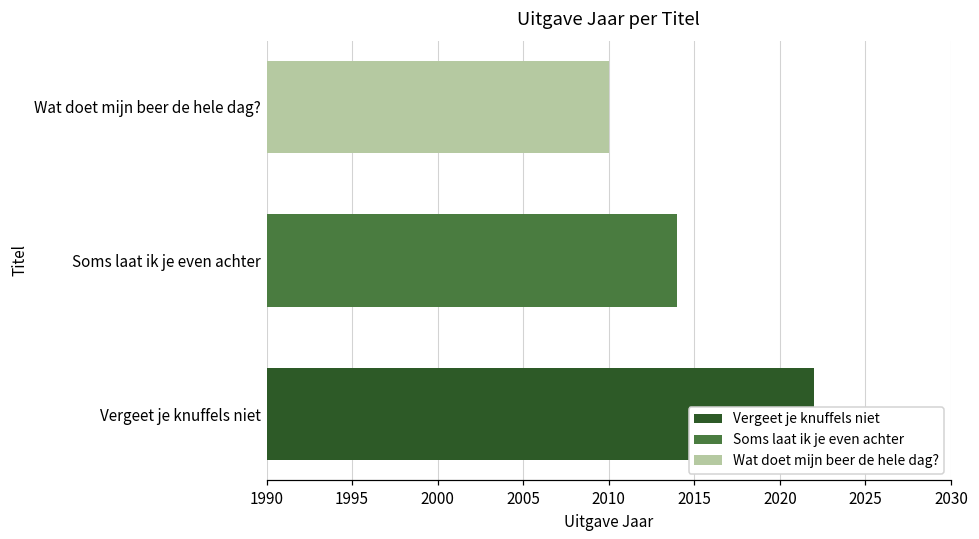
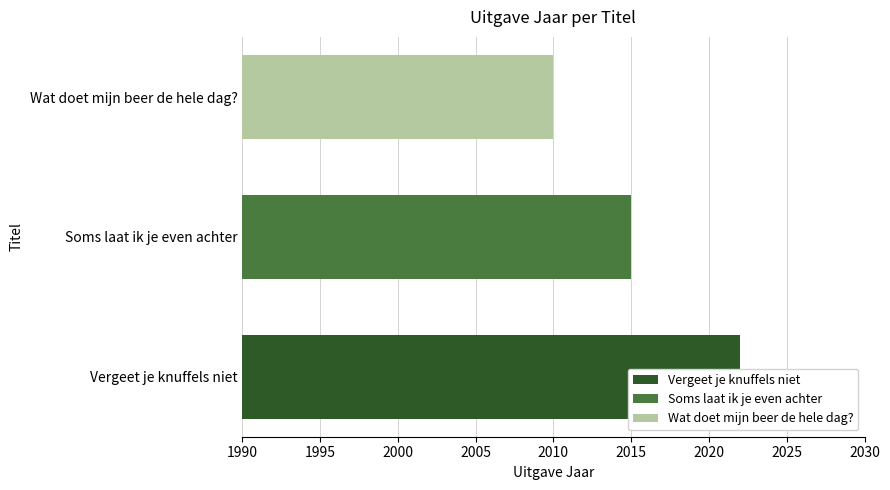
Soms laat ik je even achter: 2014 -> 2015
